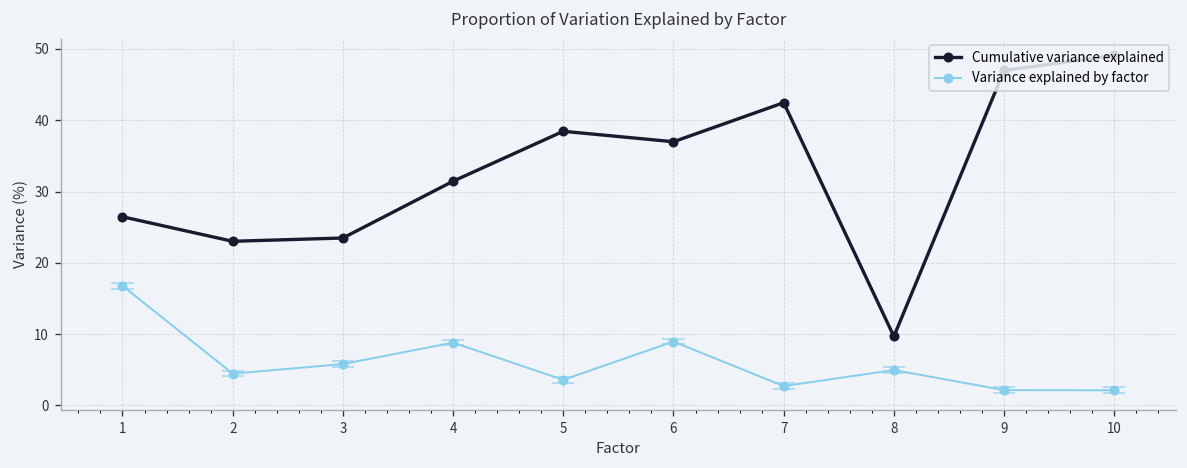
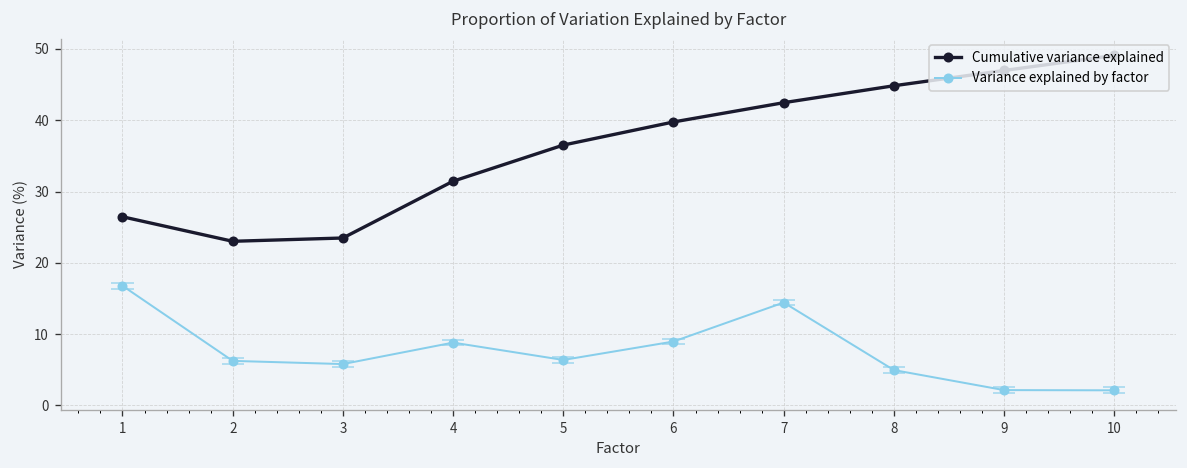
Variance explained by factor, 2: 4 -> 6
Cumulative variance explained, 5: 38 -> 37
Variance explained by factor, 5: 4 -> 6
Cumulative variance explained, 6: 37 -> 40
Variance explained by factor, 7: 3 -> 14
Cumulative variance explained, 8: 10 -> 45
